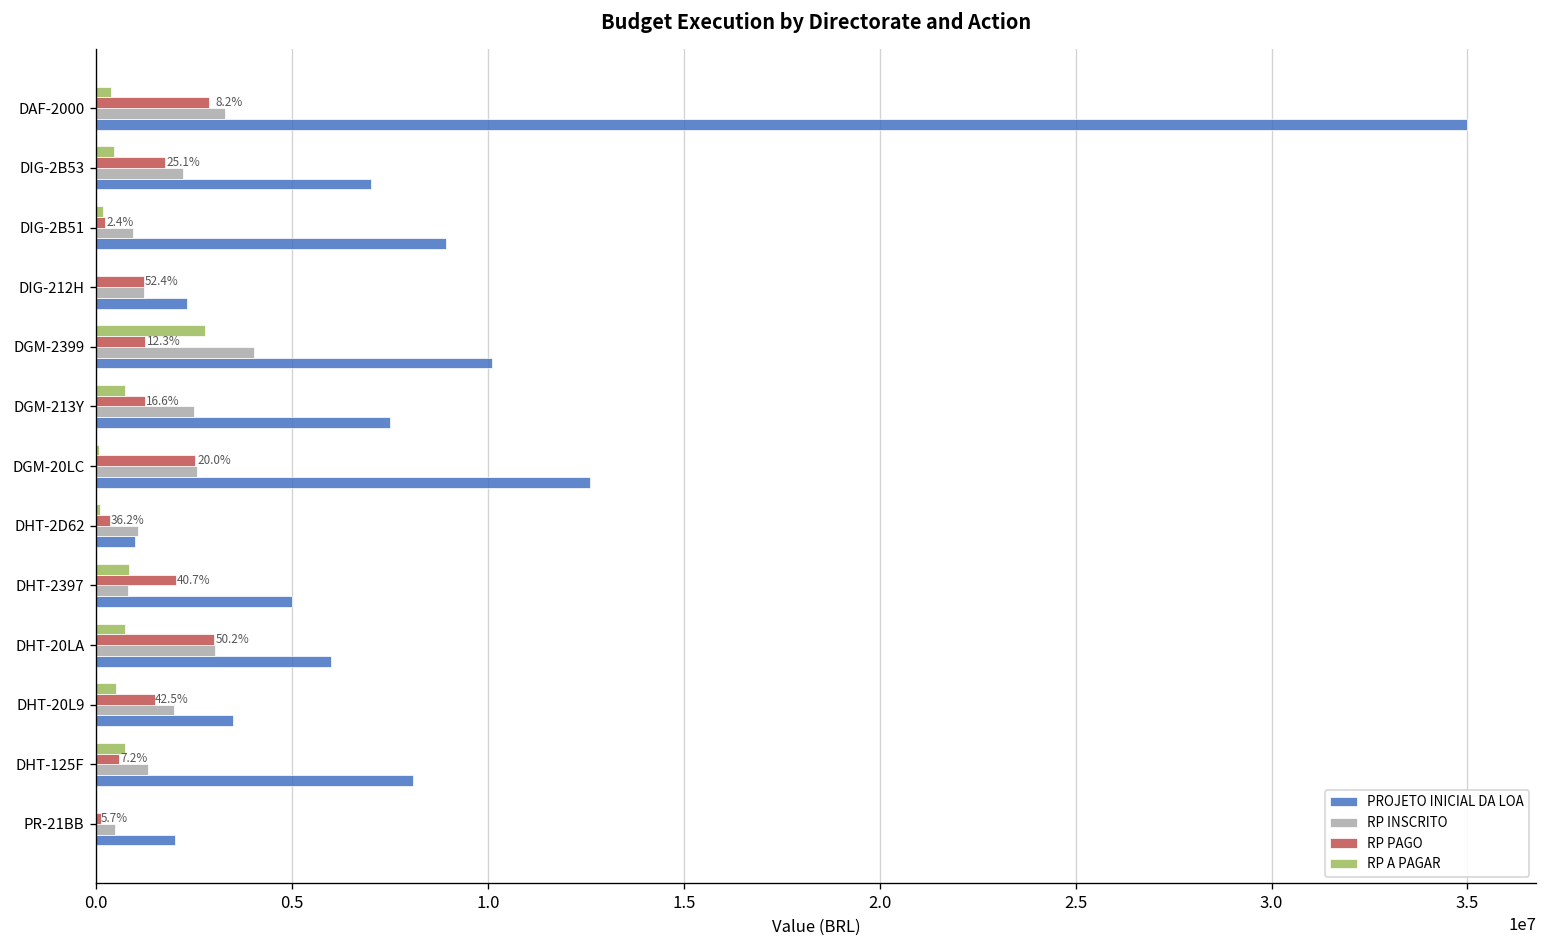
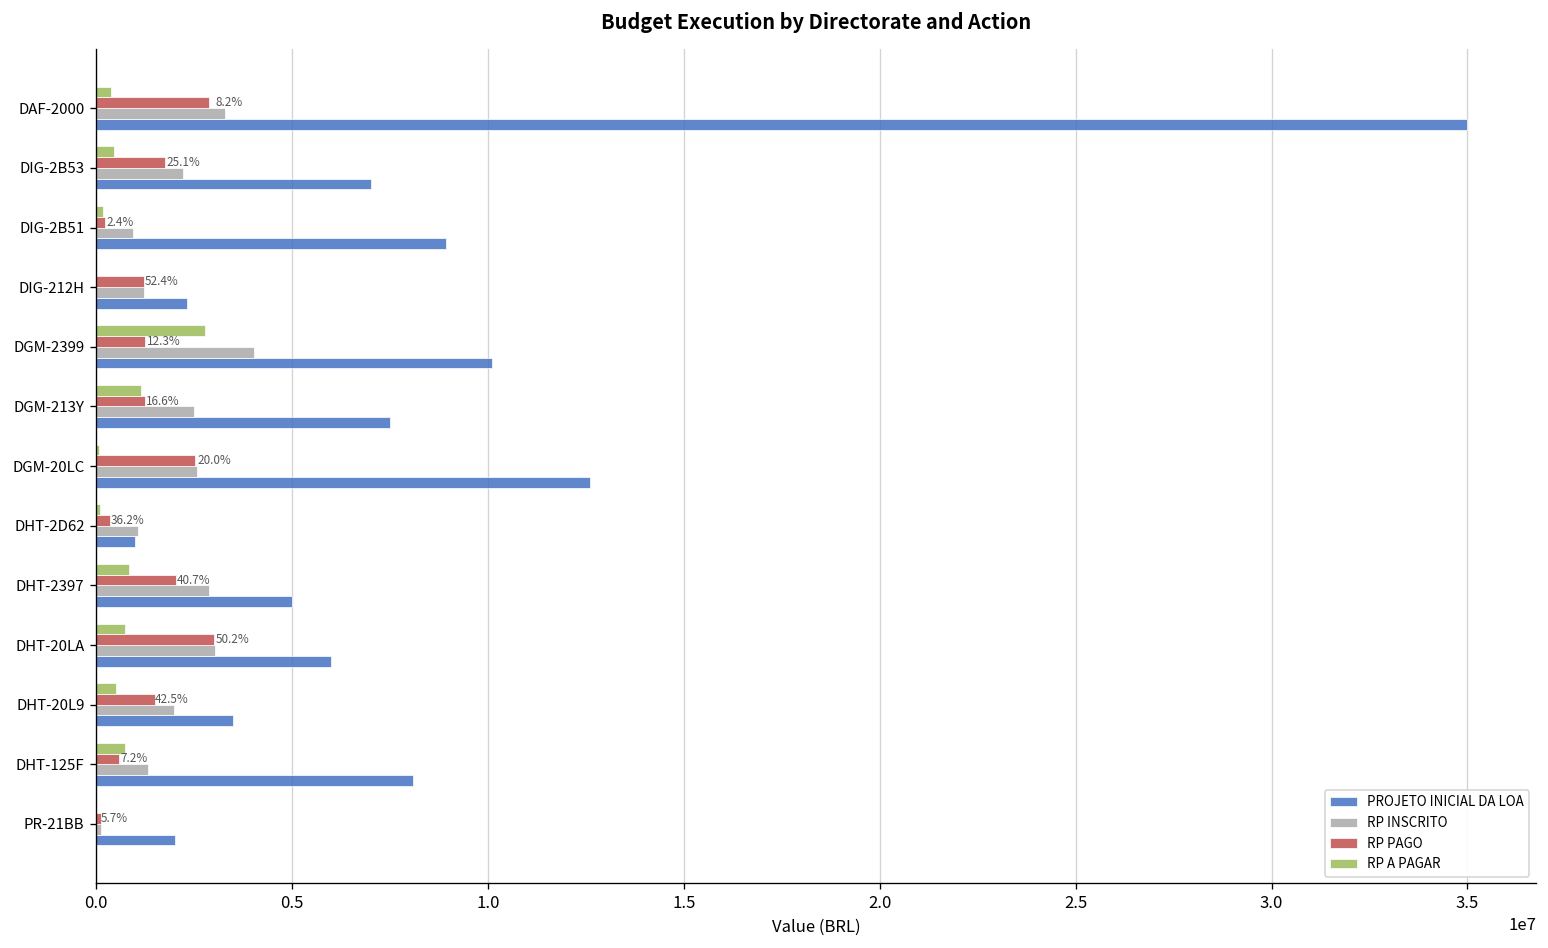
RP A PAGAR, DGM-213Y: 700000 -> 1100000
RP INSCRITO, DHT-2397: 800000 -> 2900000
RP INSCRITO, PR-21BB: 500000 -> 100000
